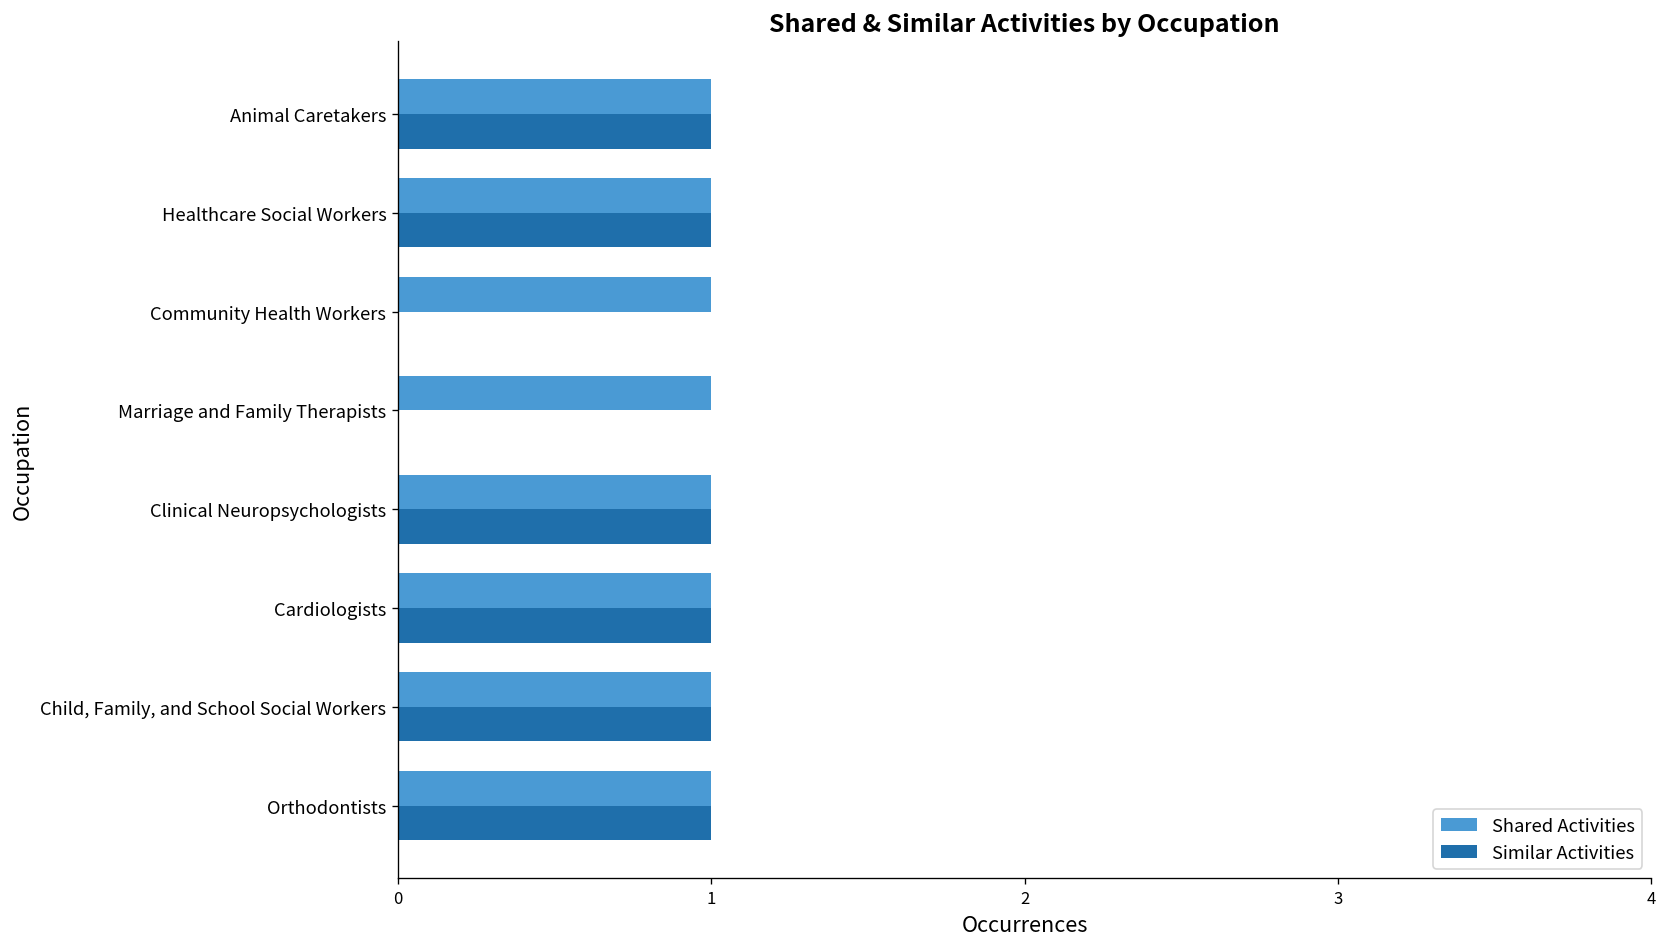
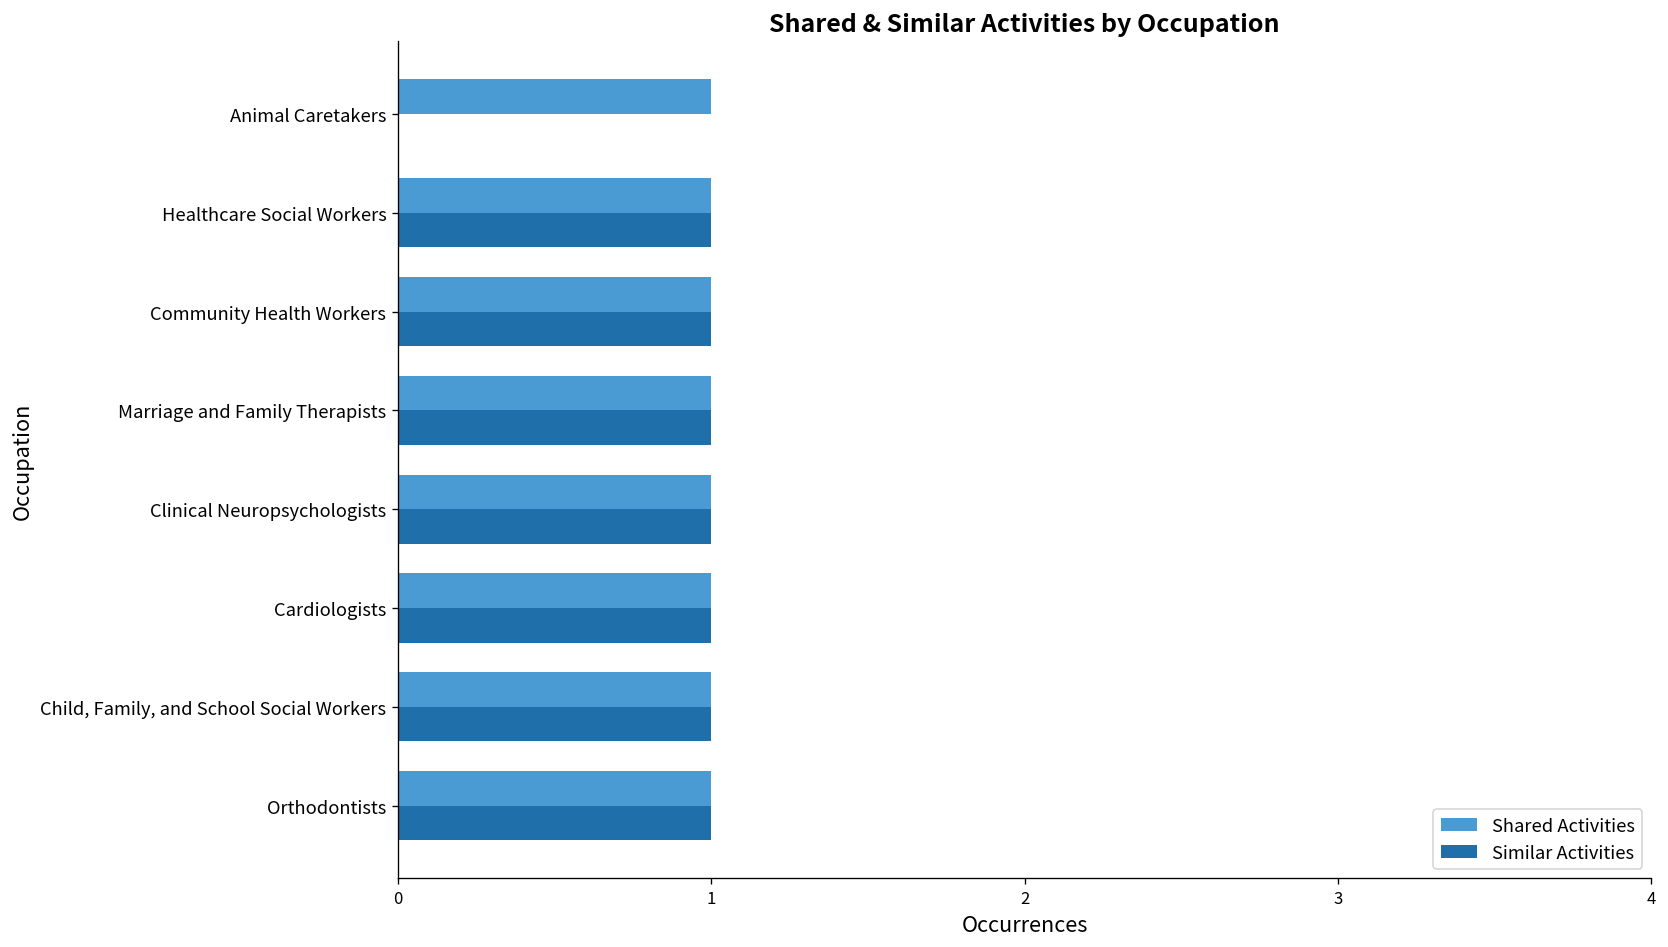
Similar Activities, Animal Caretakers: 1 -> 0
Similar Activities, Community Health Workers: 0 -> 1
Similar Activities, Marriage and Family Therapists: 0 -> 1
